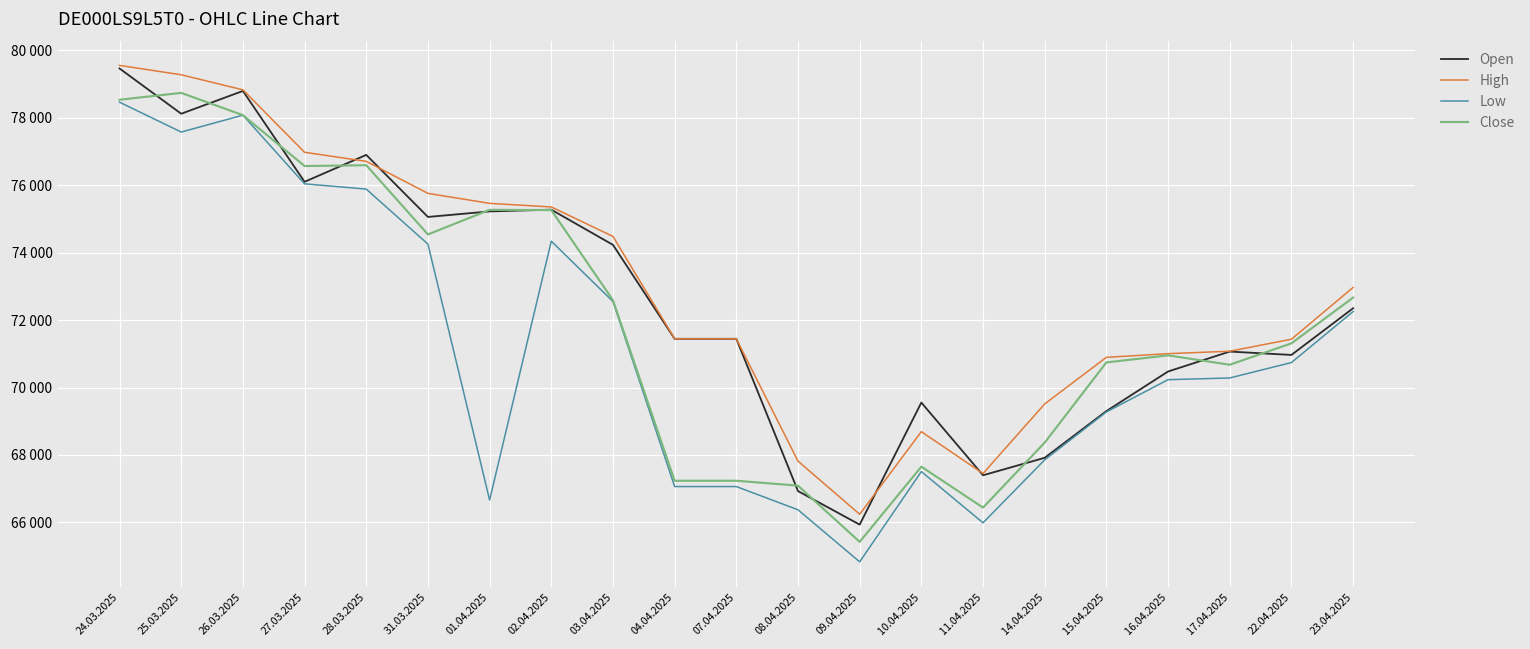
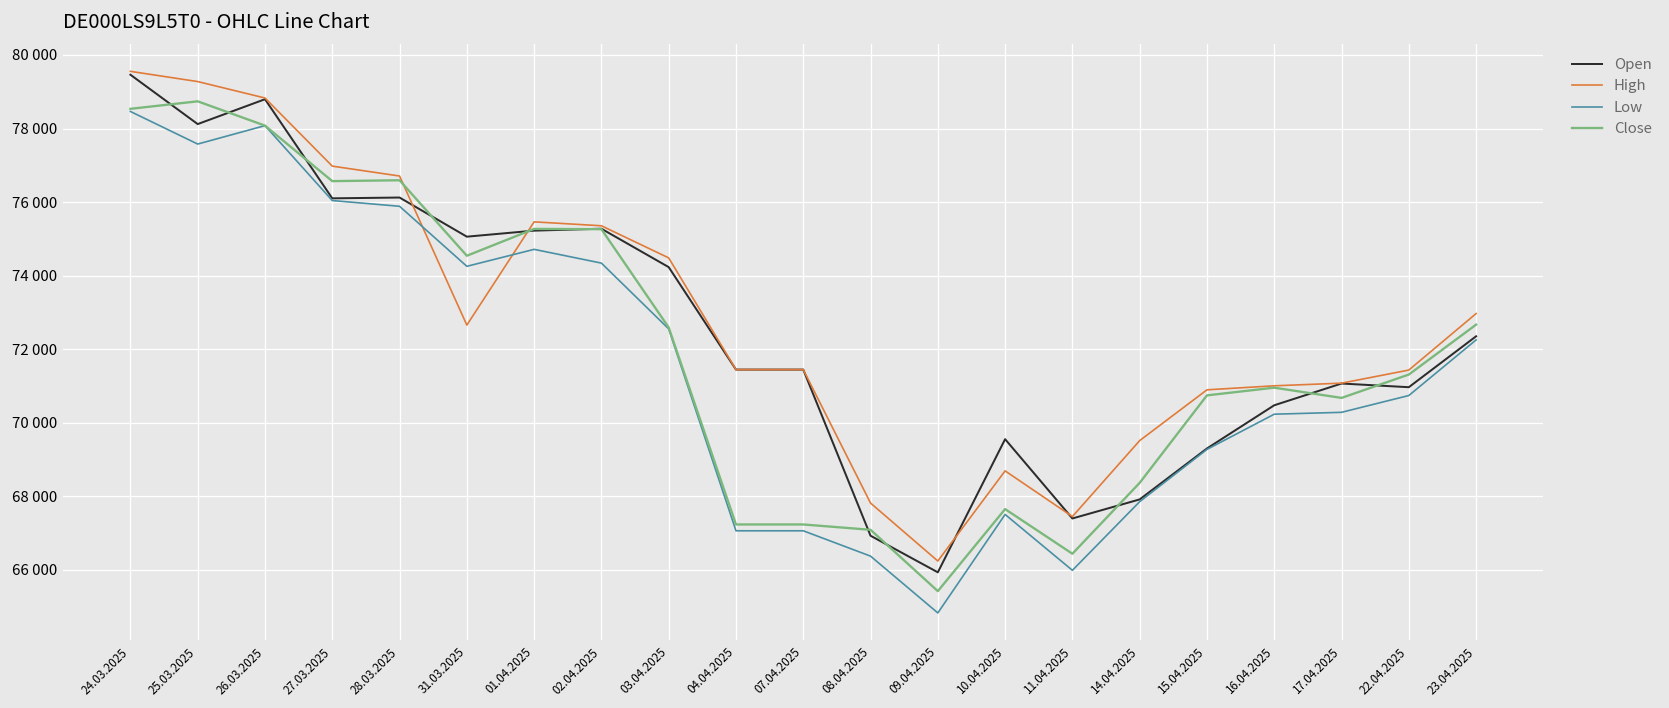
Open, 28.03.2025: 76900 -> 76100
High, 31.03.2025: 75800 -> 72700
Low, 01.04.2025: 66700 -> 74700
